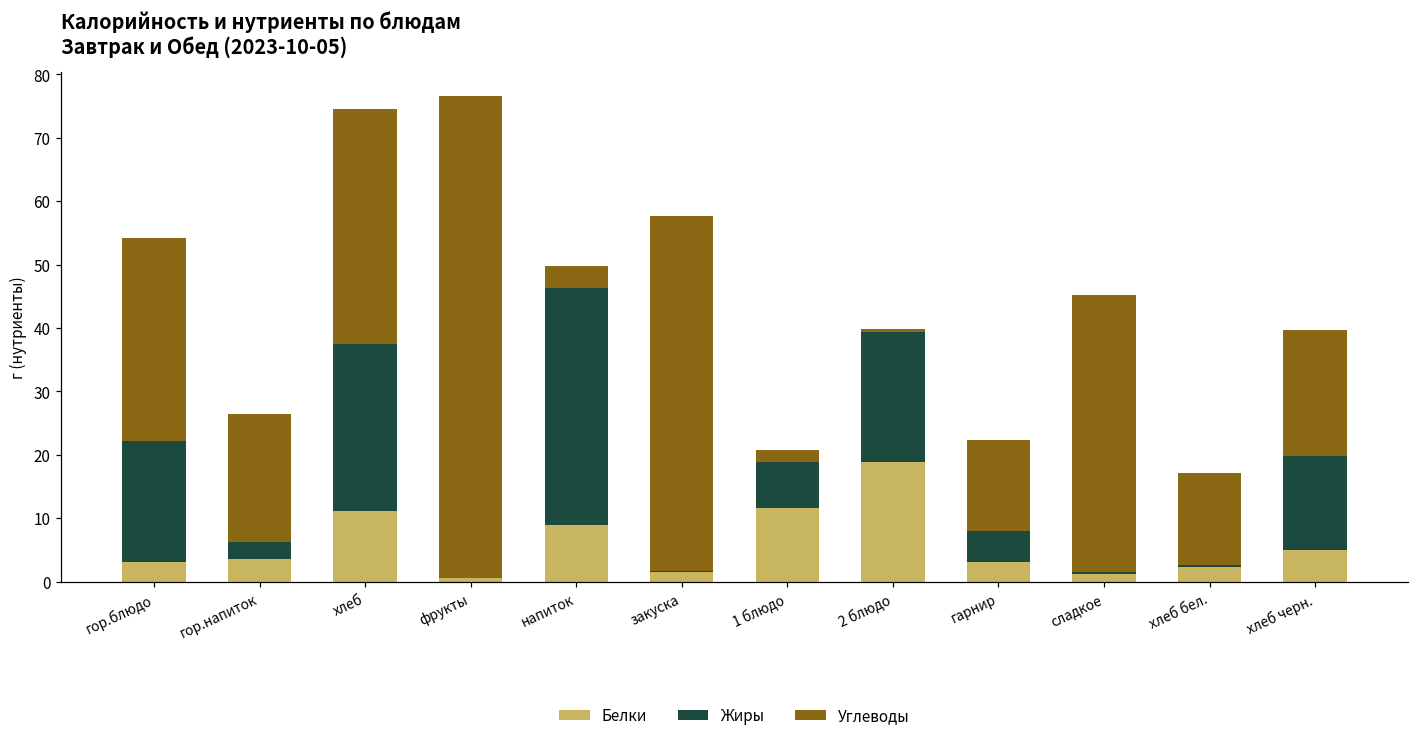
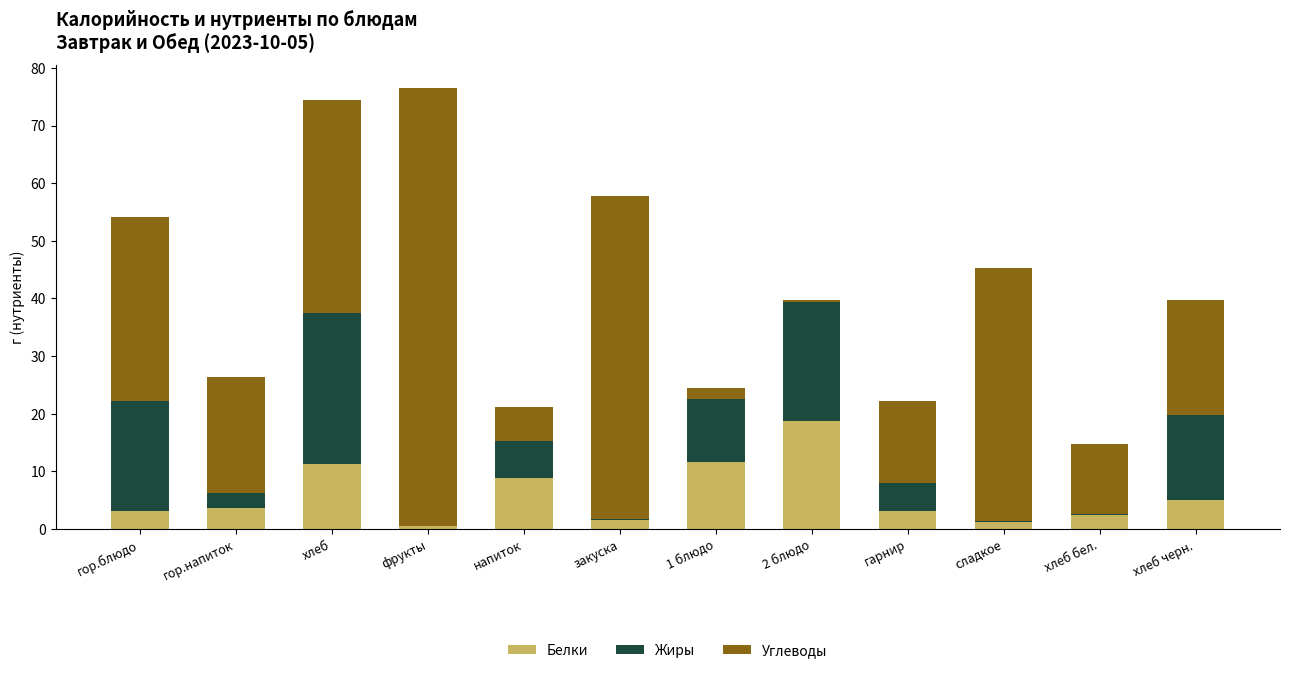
Жиры, напиток: 37 -> 6
Углеводы, напиток: 4 -> 6
Жиры, 1 блюдо: 7 -> 11
Углеводы, хлеб бел.: 14 -> 12
